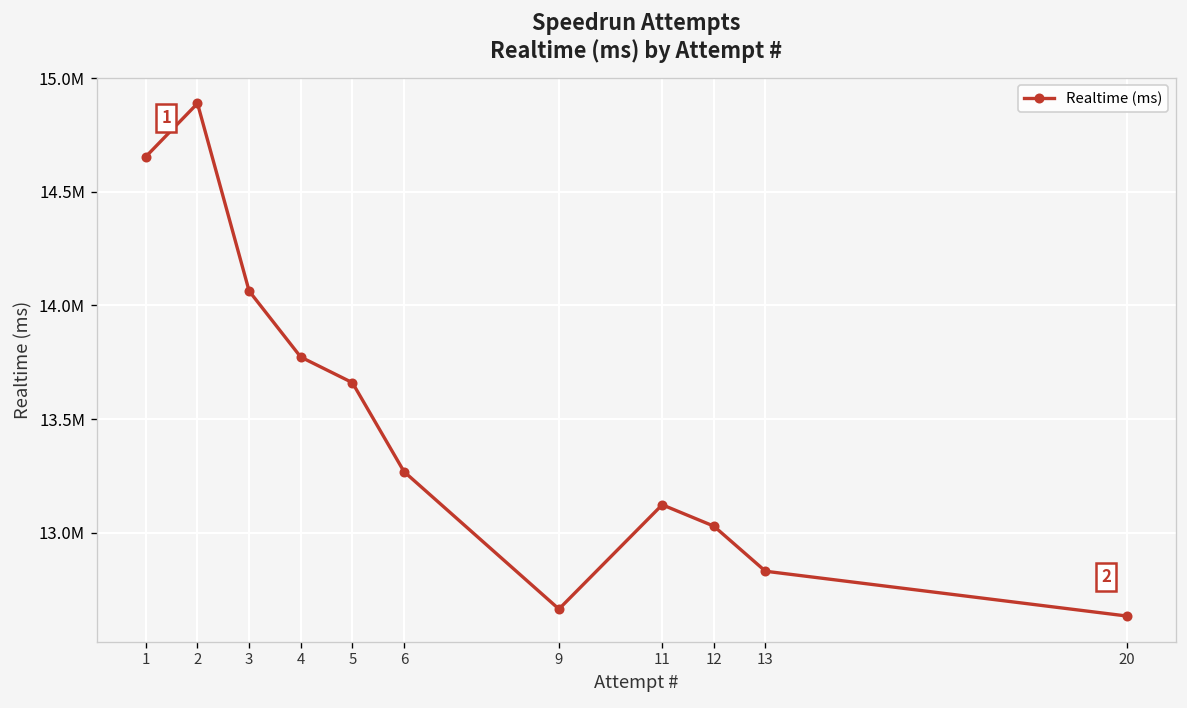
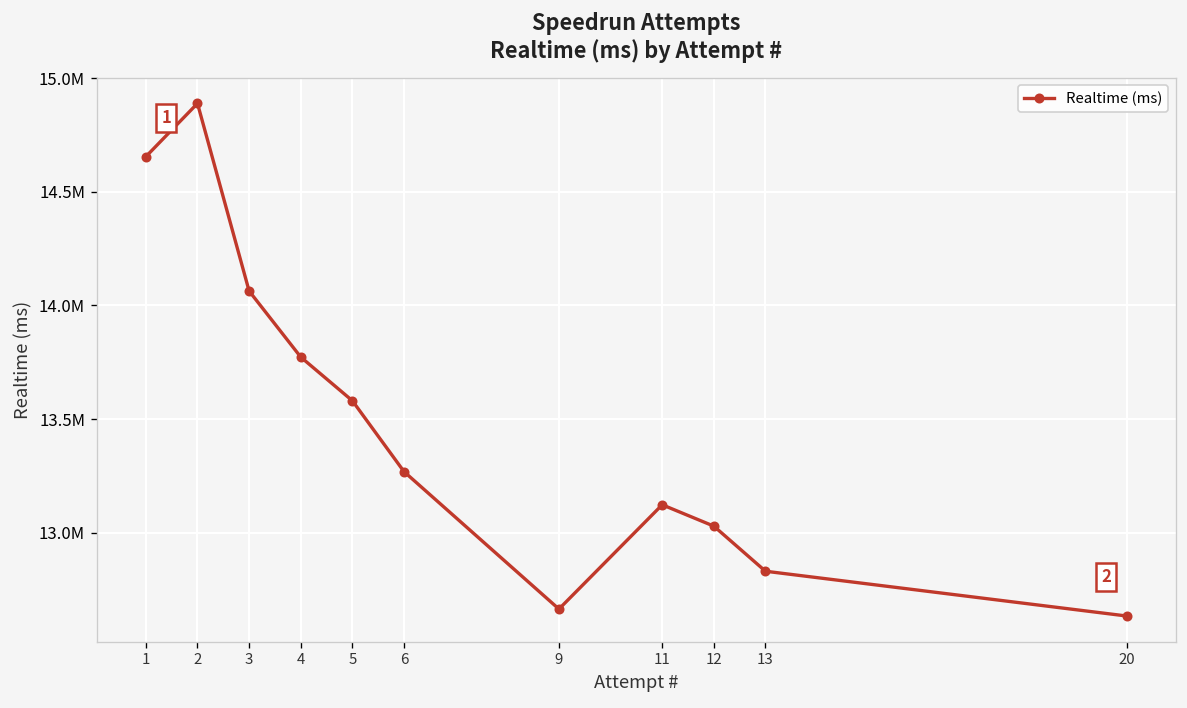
5: 13660000 -> 13580000
